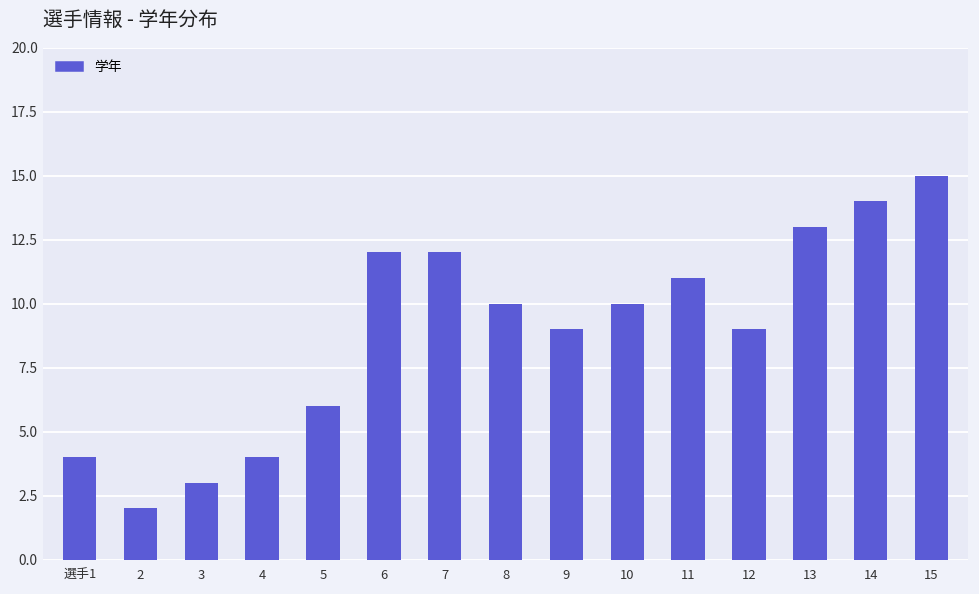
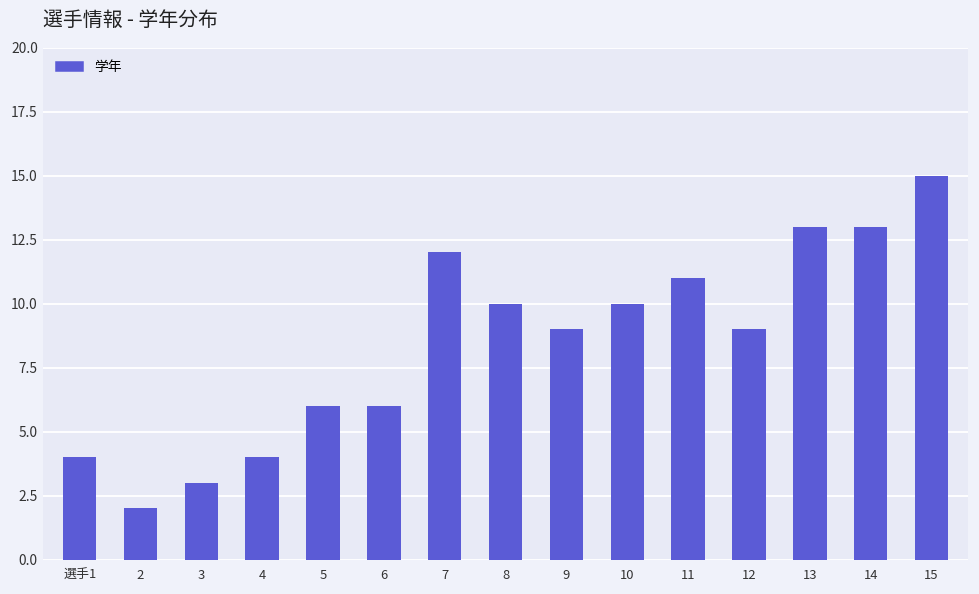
6: 12 -> 6
14: 14 -> 13
